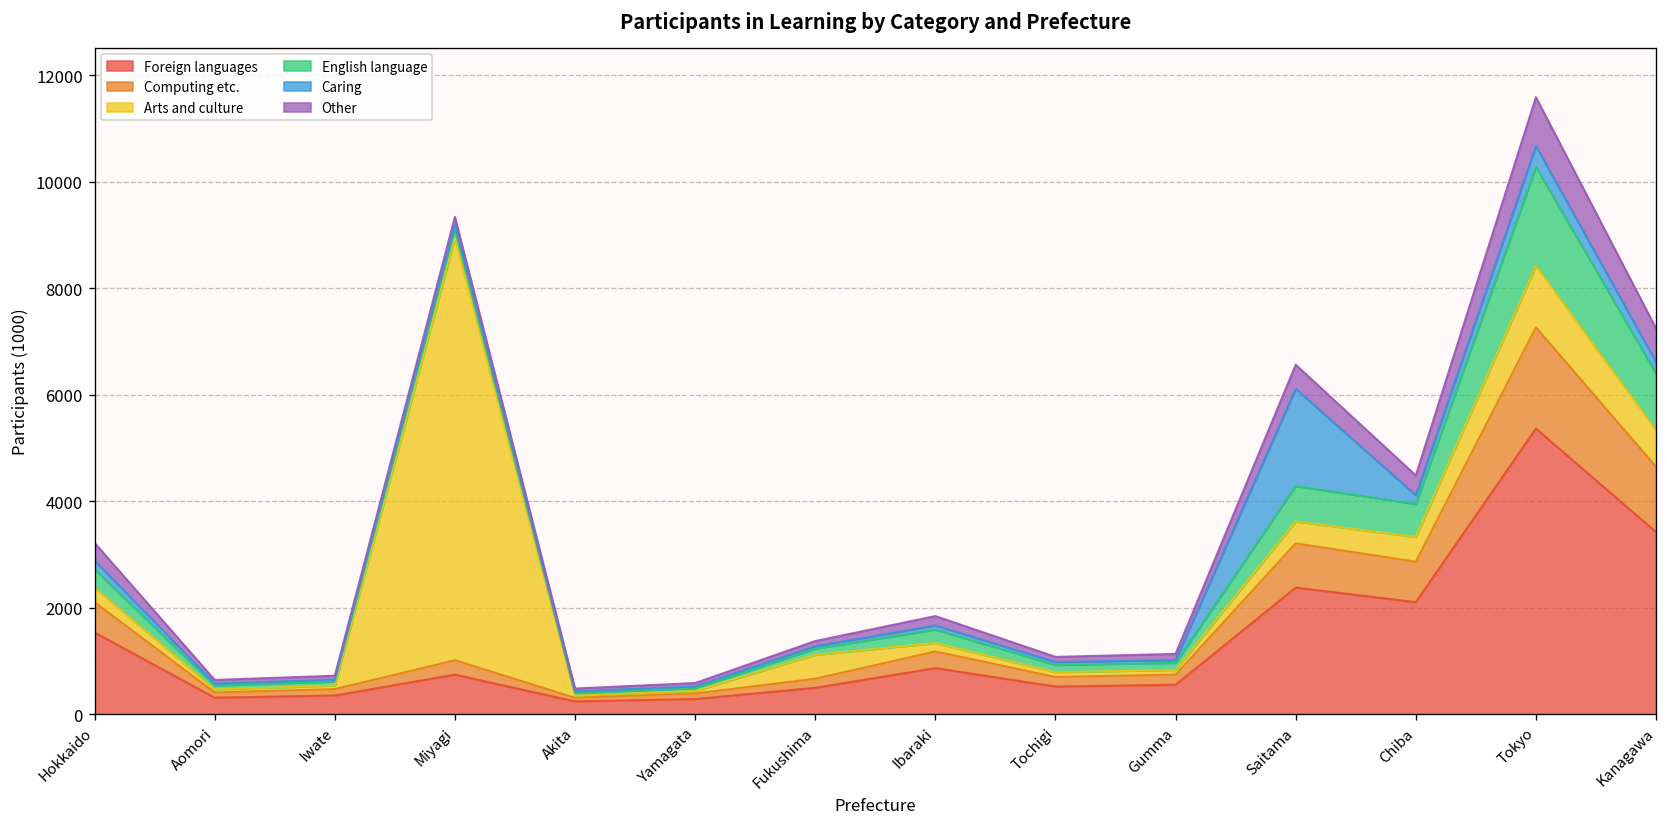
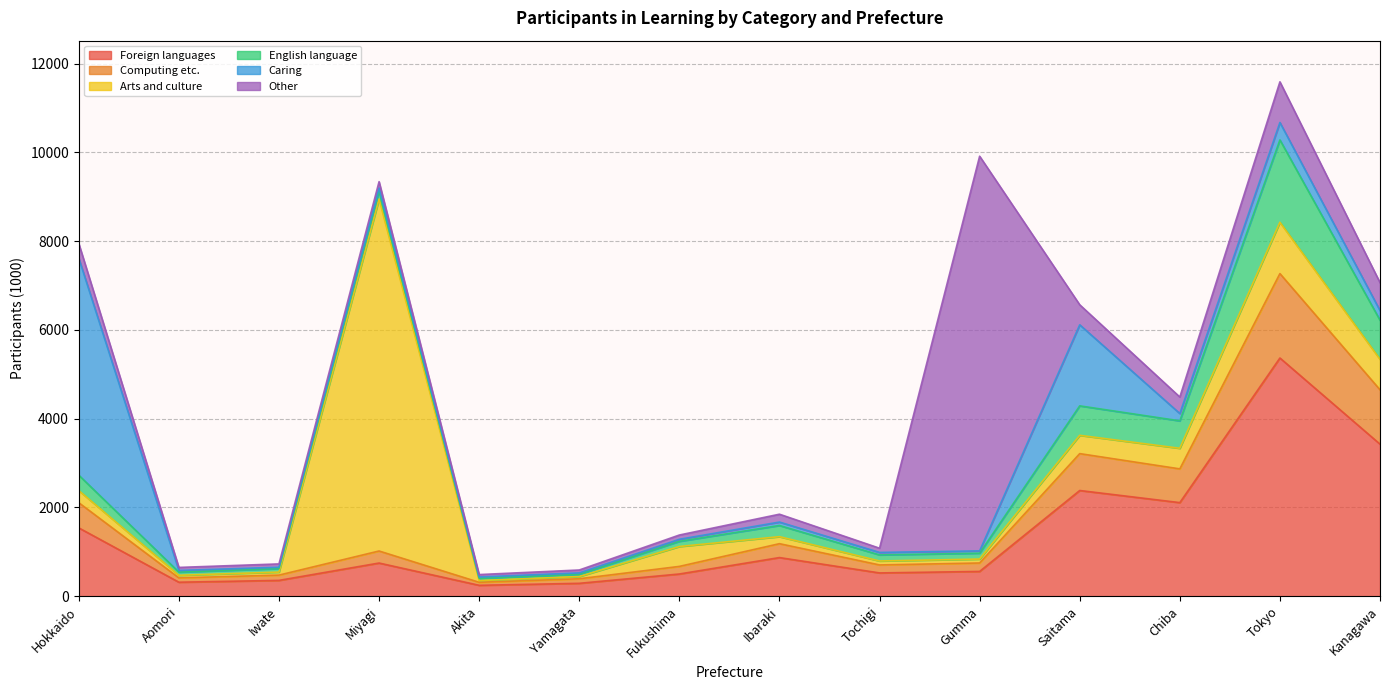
Caring, Hokkaido: 200 -> 4900
Other, Gumma: 100 -> 8900
English language, Kanagawa: 1100 -> 900
